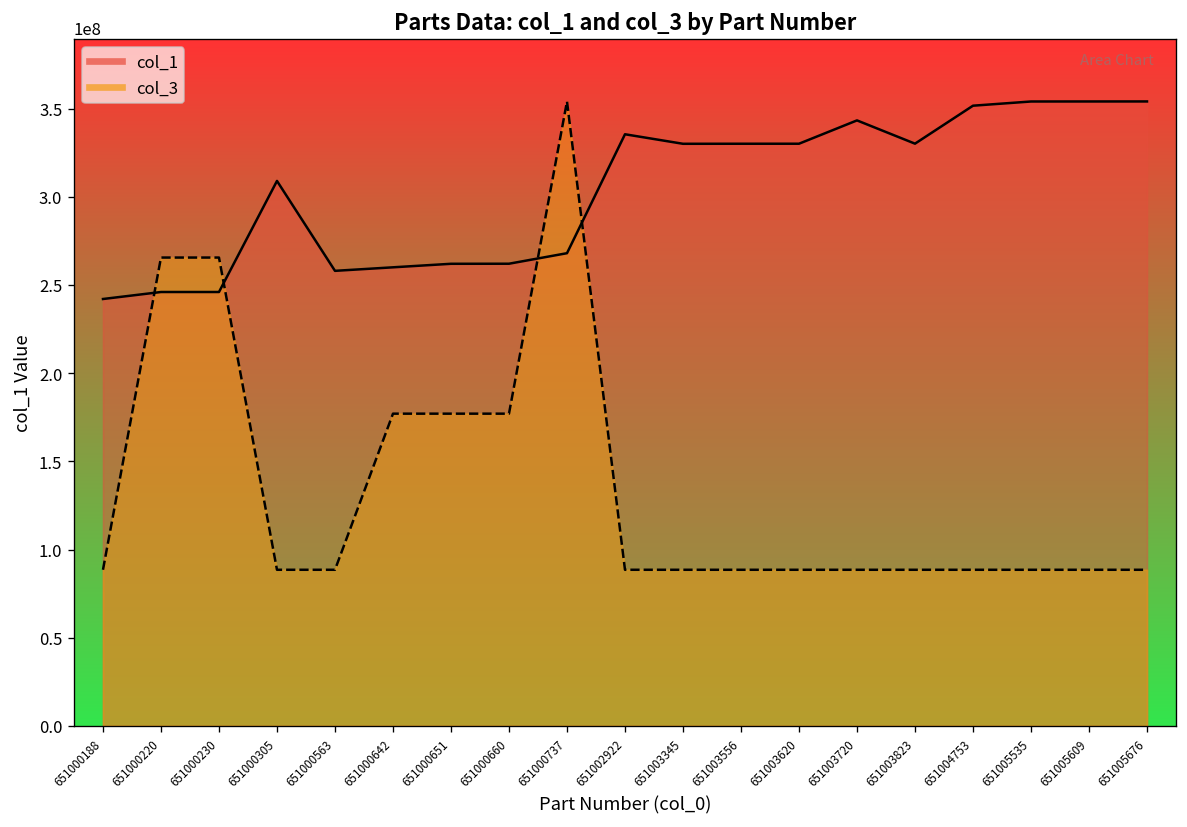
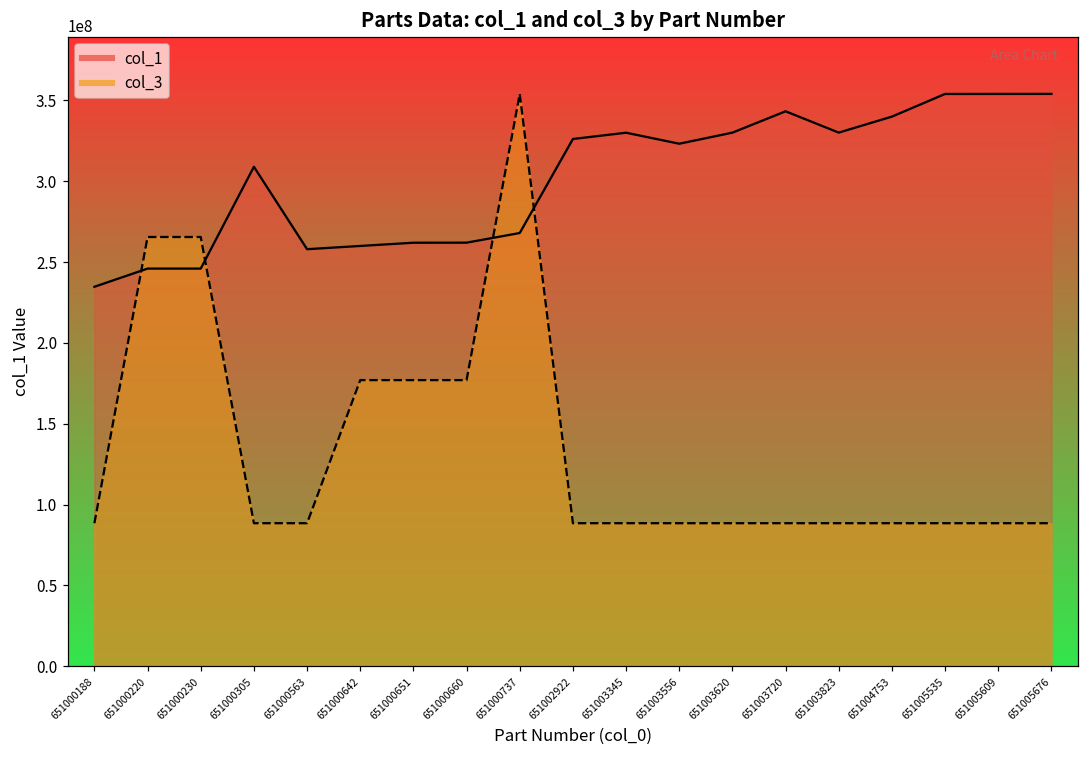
col_1, 651000188: 242000000 -> 235000000
col_1, 651002922: 335000000 -> 326000000
col_1, 651003556: 330000000 -> 323000000
col_1, 651004753: 352000000 -> 340000000
